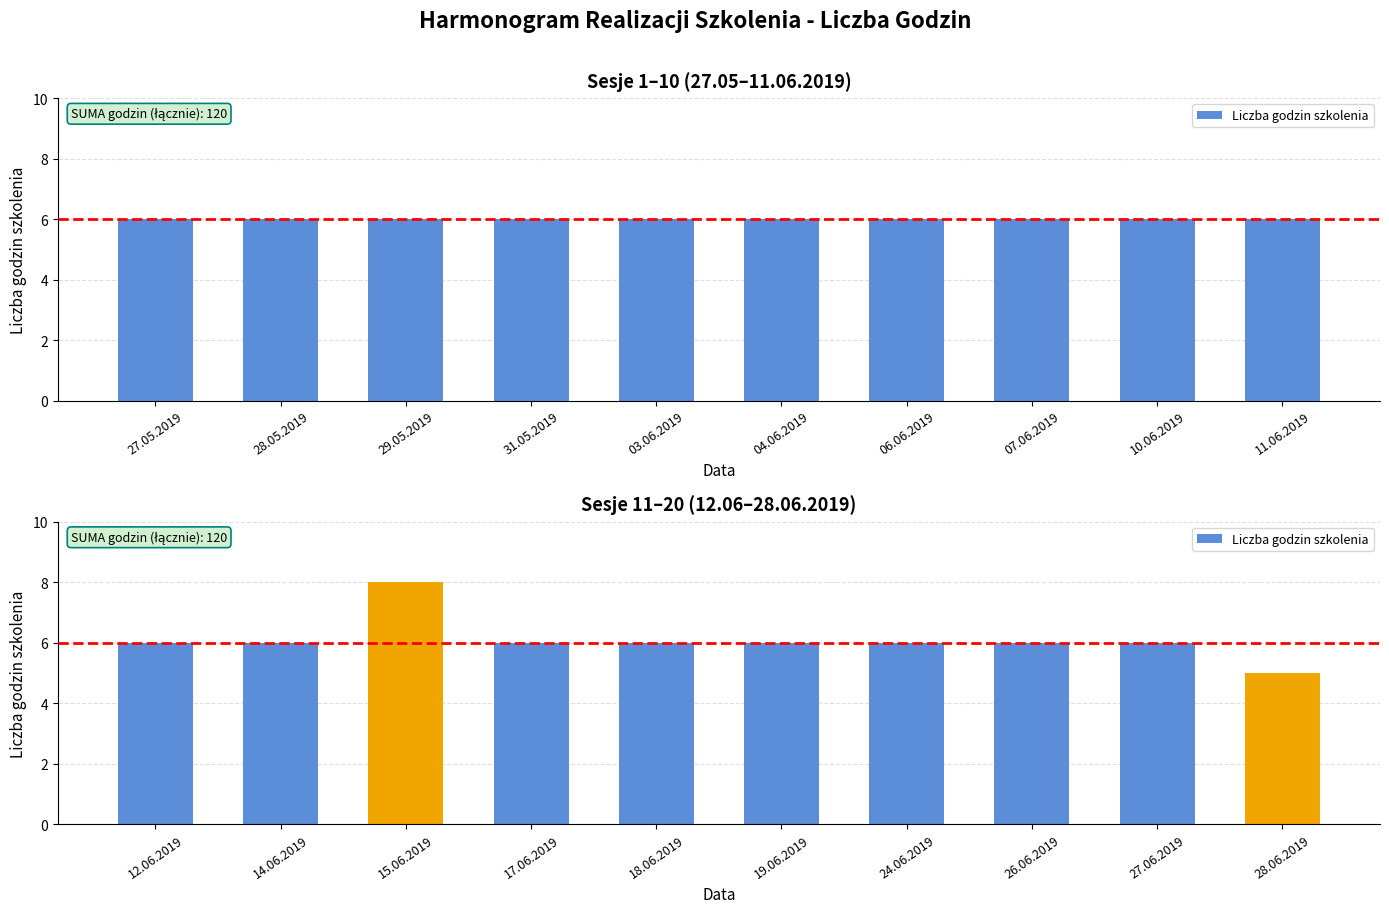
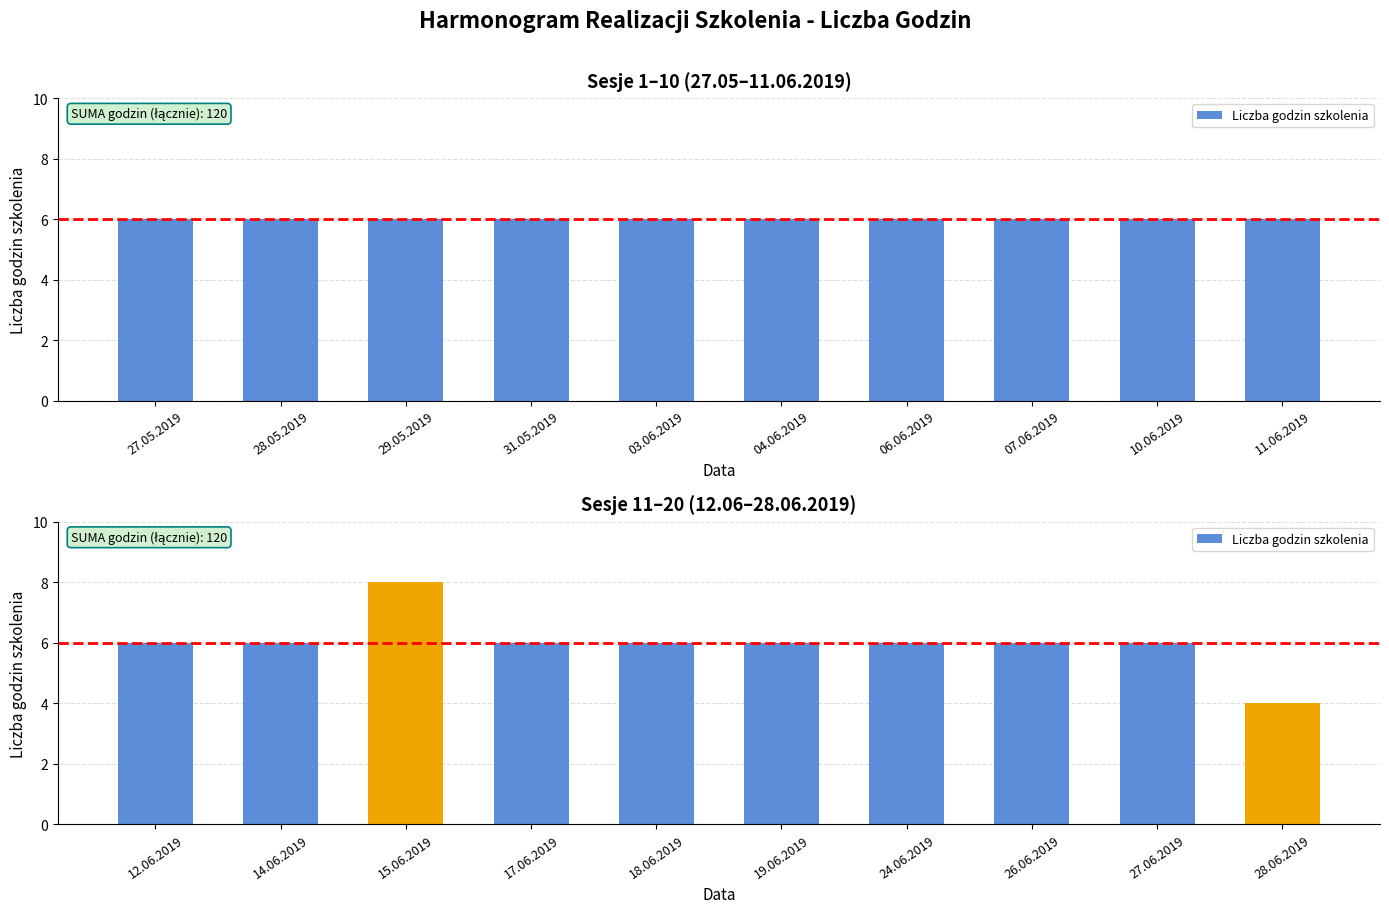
Sesje 11–20 (12.06–28.06.2019), 28.06.2019: 5 -> 4
